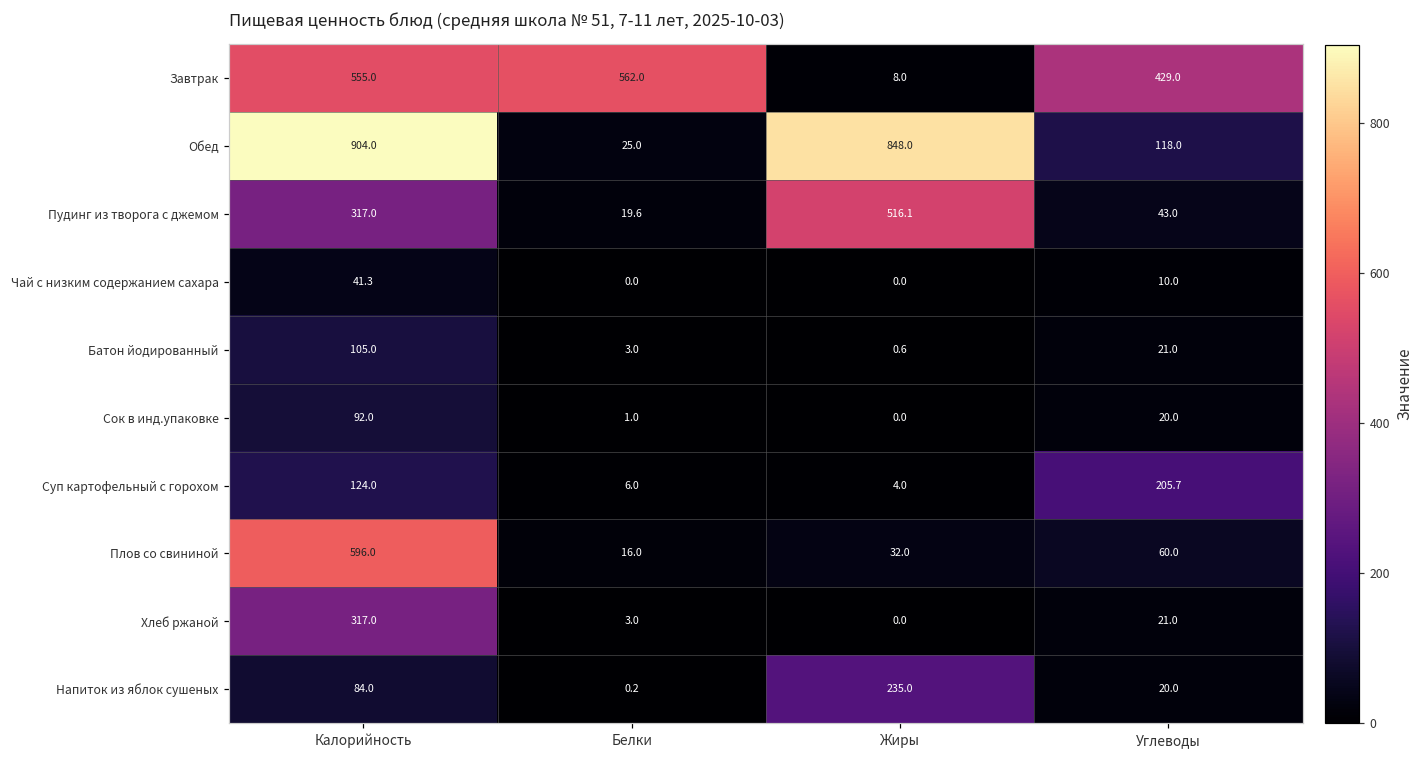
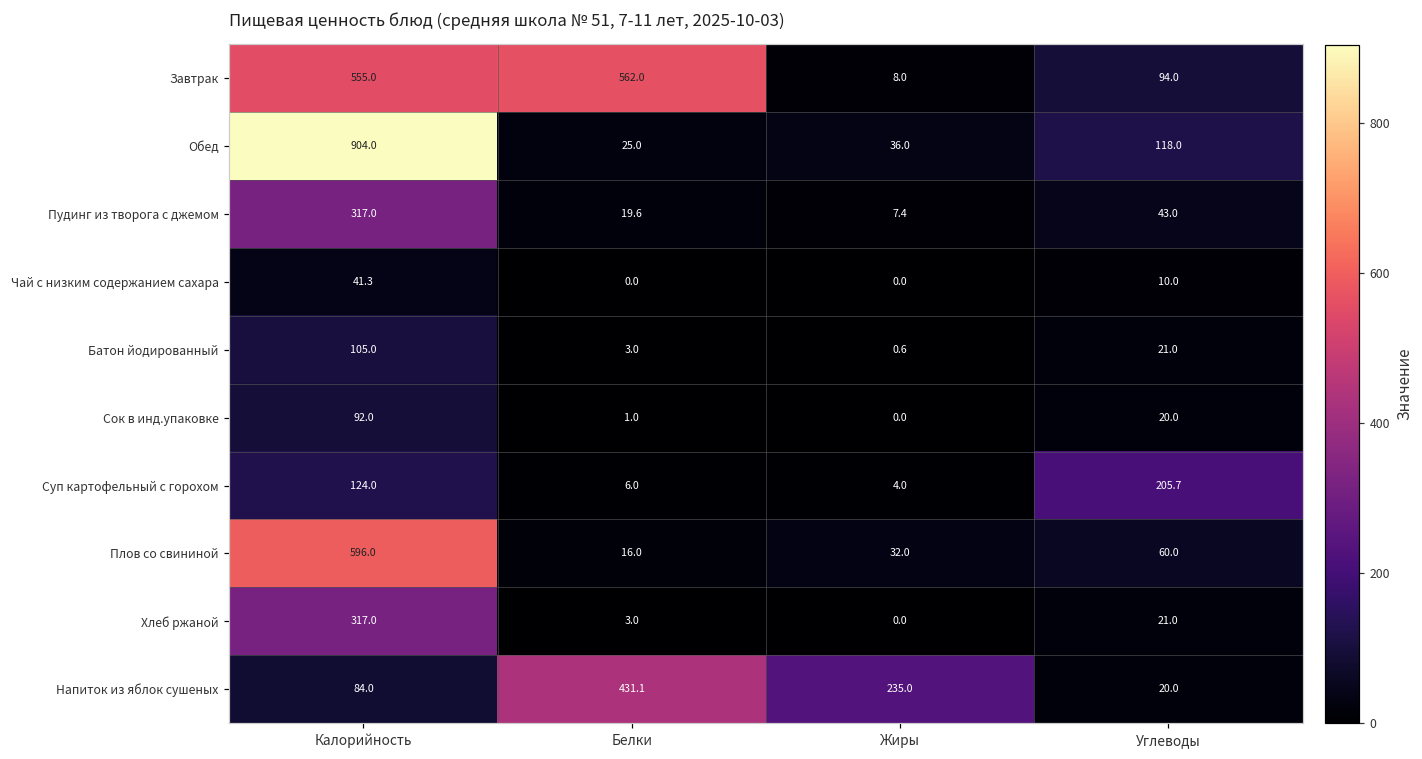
Завтрак, Углеводы: 429.0 -> 94.0
Обед, Жиры: 848.0 -> 36.0
Пудинг из творога с джемом, Жиры: 516.1 -> 7.4
Напиток из яблок сушеных, Белки: 0.2 -> 431.1
